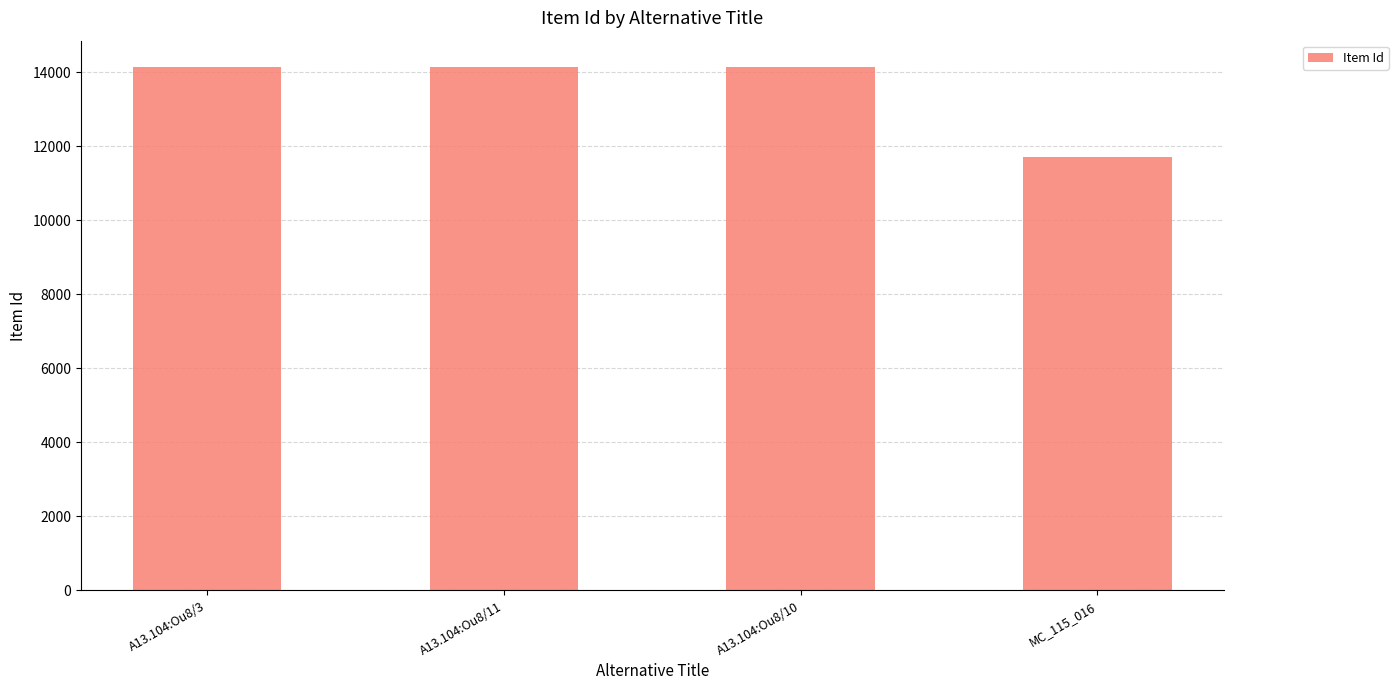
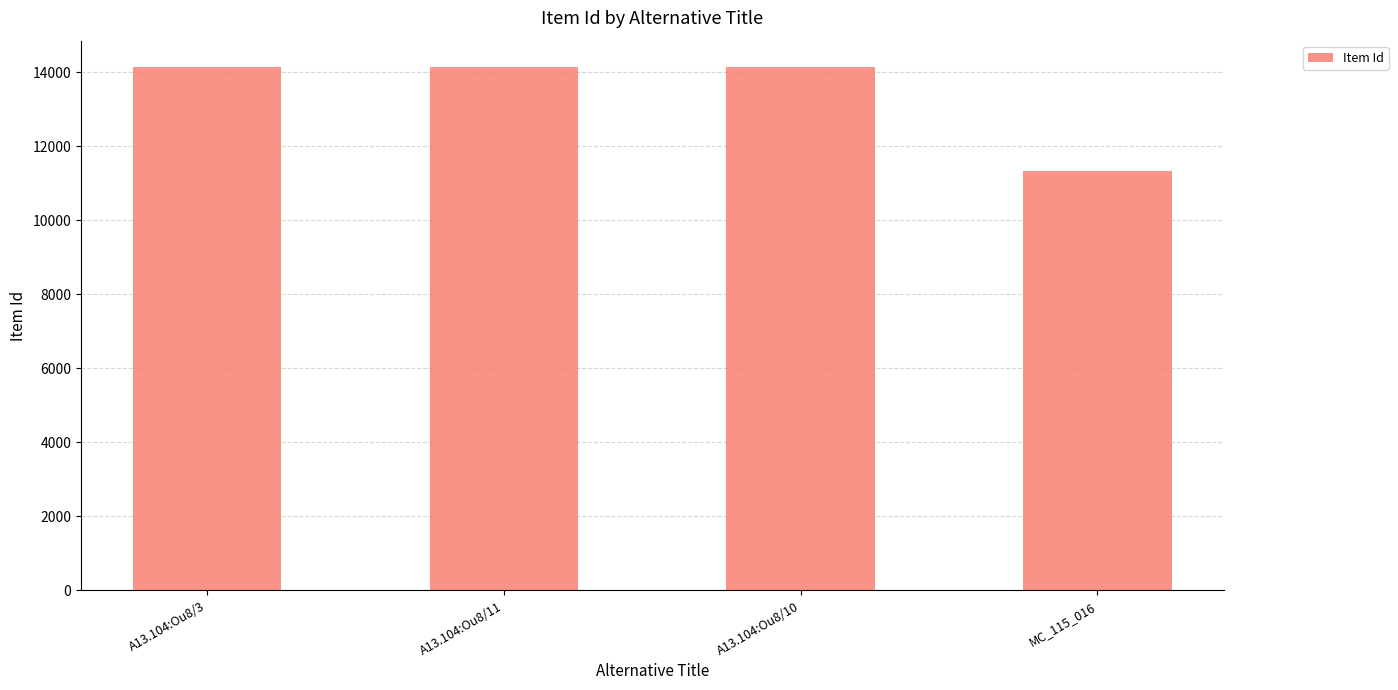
MC_115_016: 11700 -> 11300
